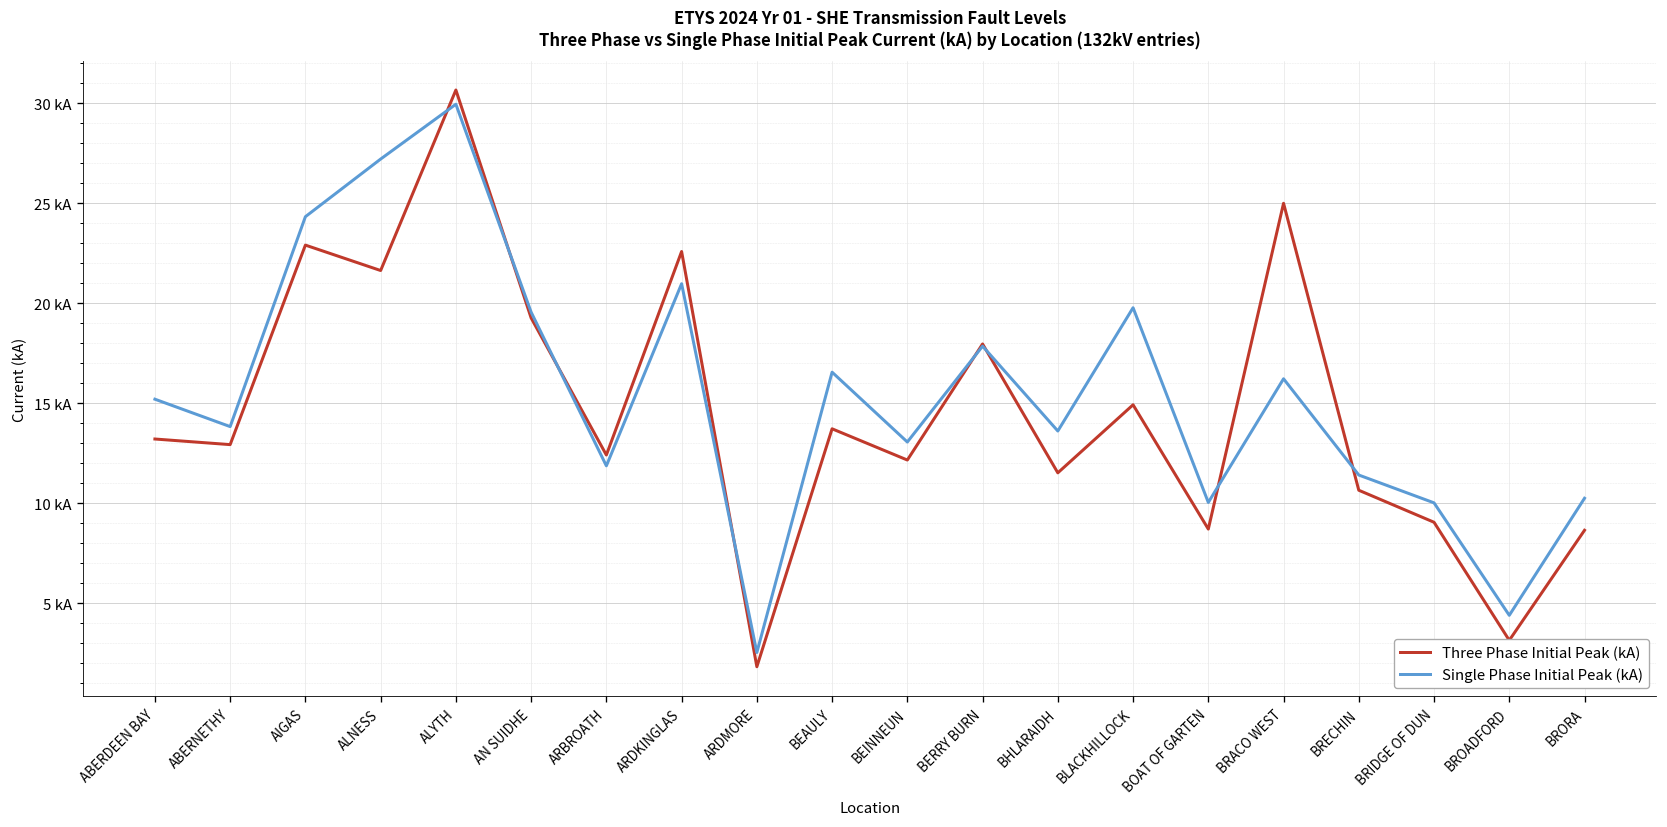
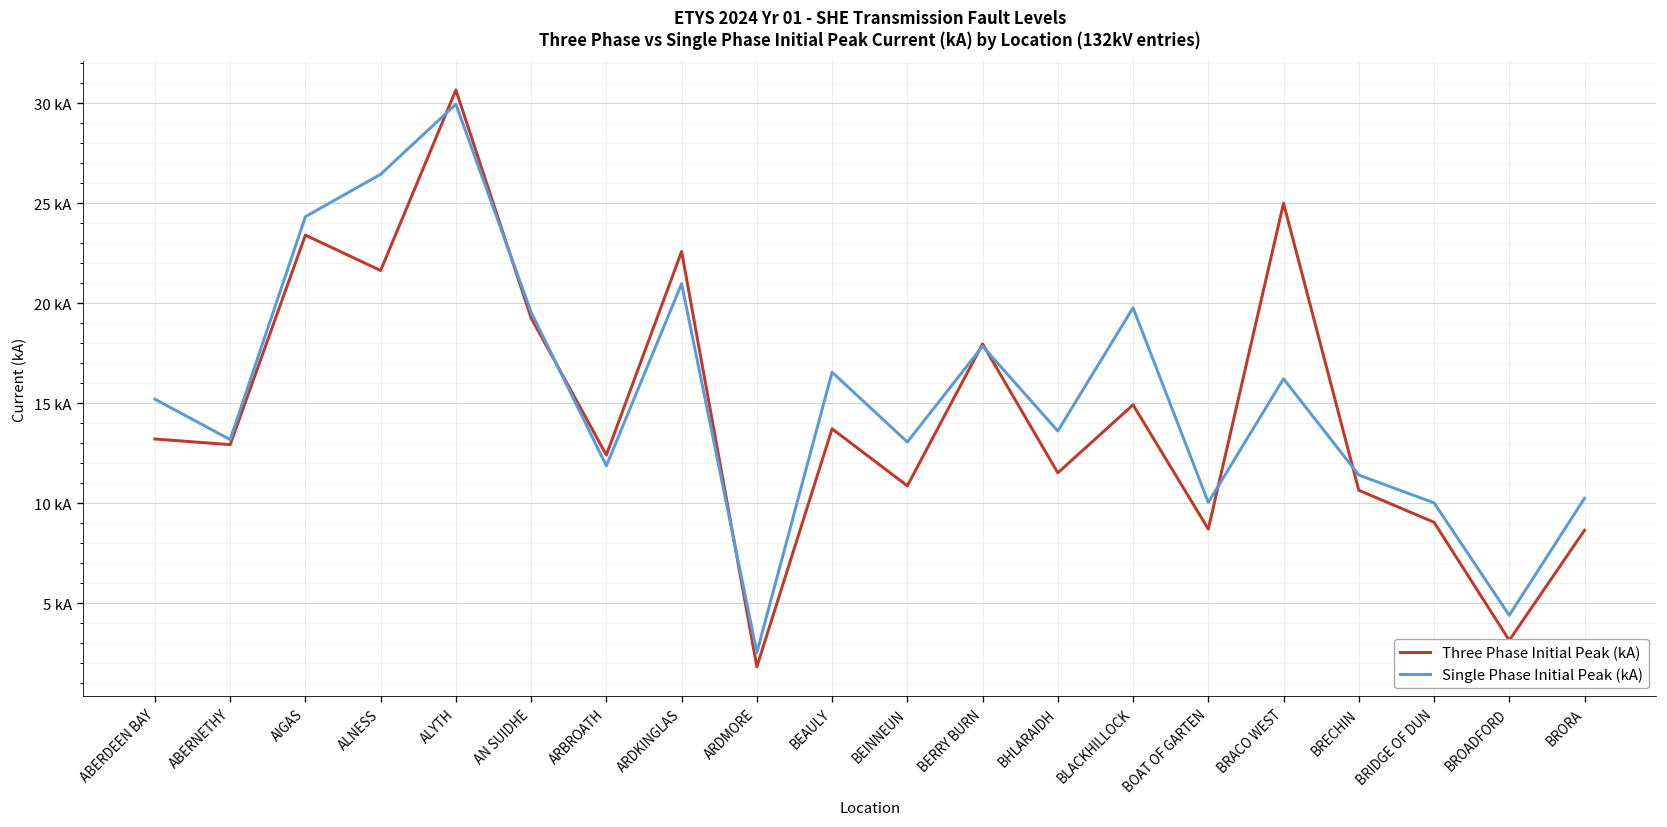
Single Phase Initial Peak (kA), ABERNETHY: 13.8 kA -> 13.2 kA
Three Phase Initial Peak (kA), AIGAS: 22.9 kA -> 23.4 kA
Single Phase Initial Peak (kA), ALNESS: 27.2 kA -> 26.4 kA
Three Phase Initial Peak (kA), BEINNEUN: 12.2 kA -> 10.9 kA
